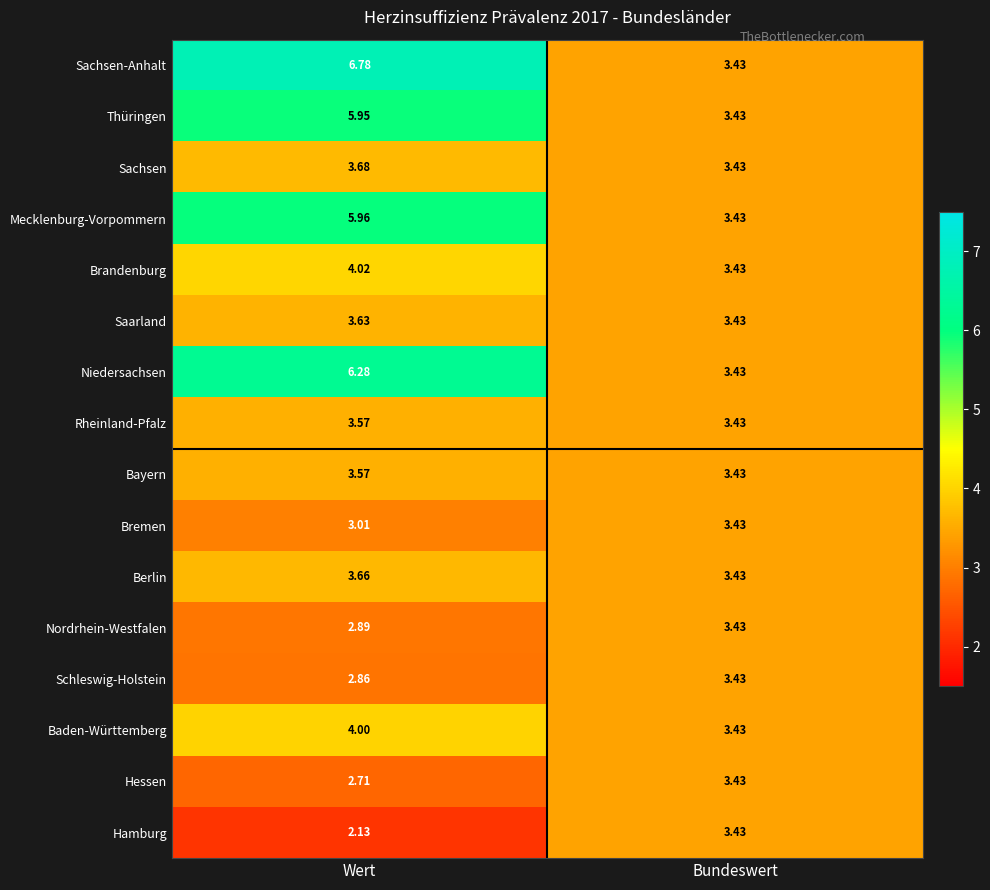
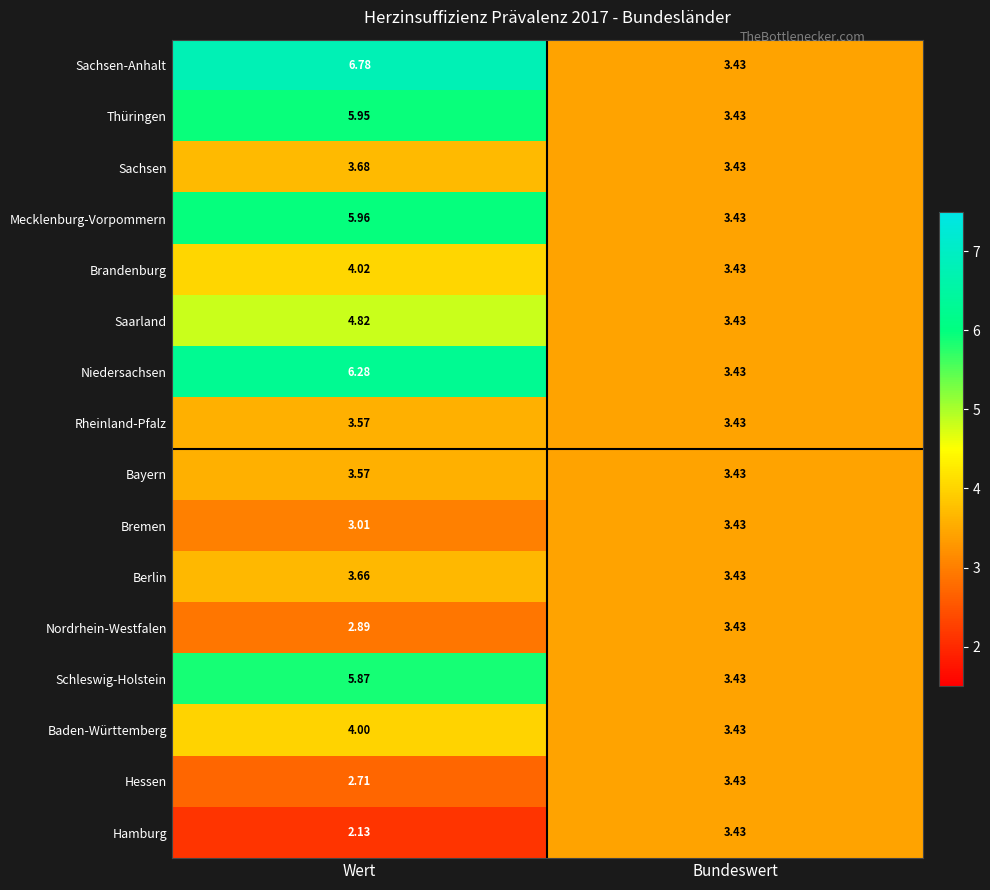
Saarland, Wert: 3.63 -> 4.82
Schleswig-Holstein, Wert: 2.86 -> 5.87
